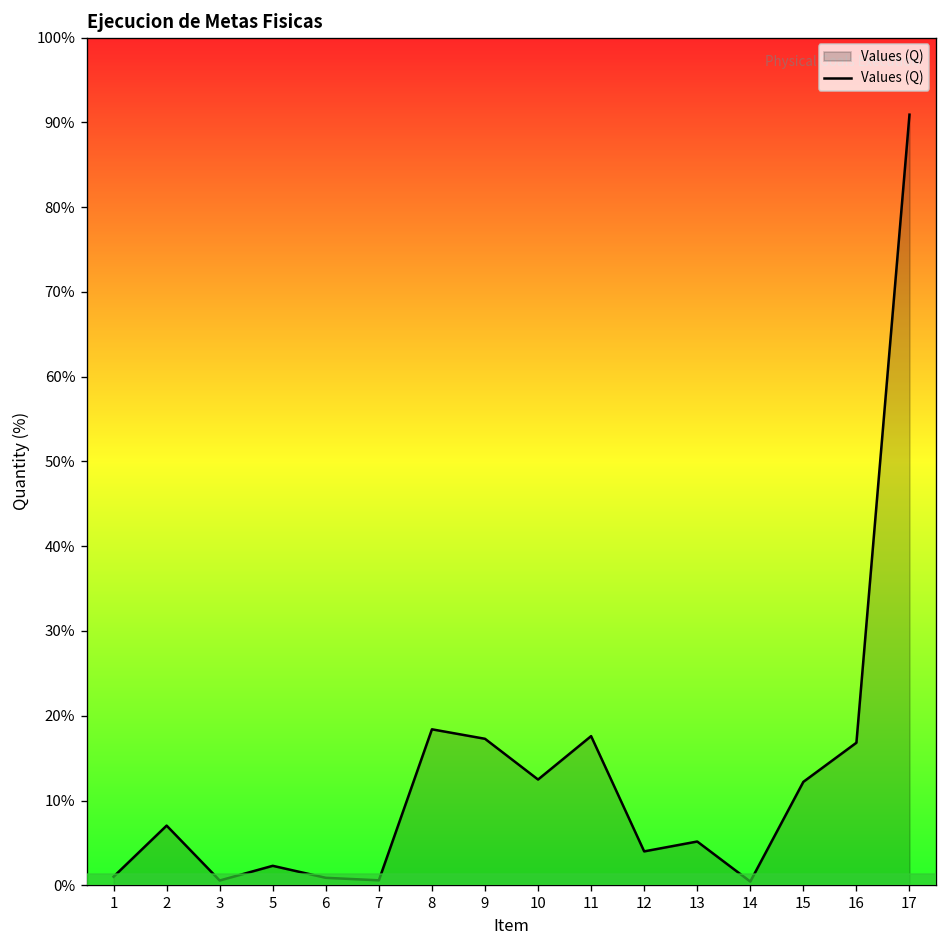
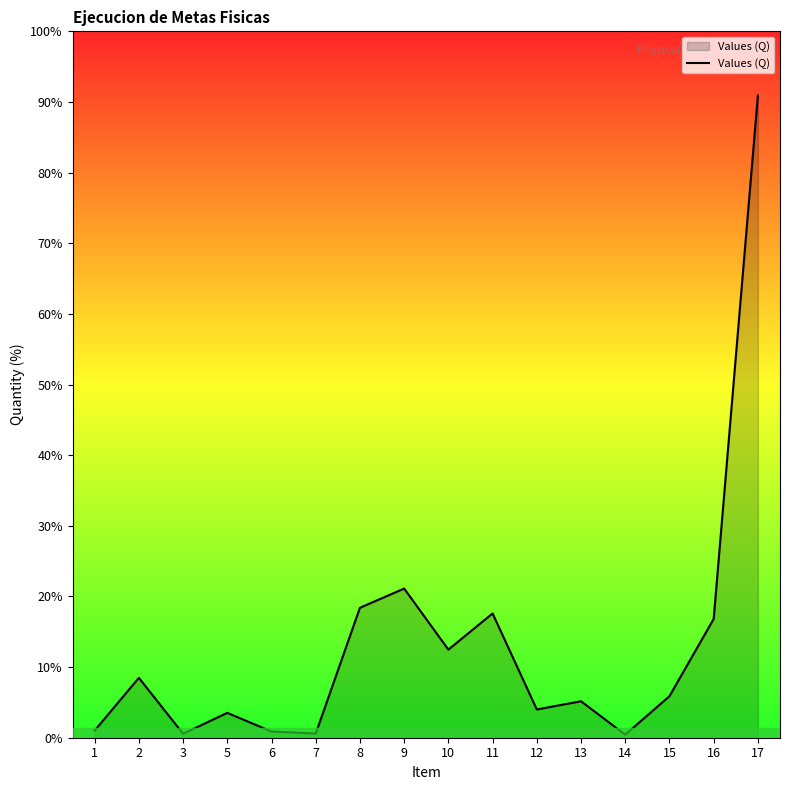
2: 7% -> 8%
5: 2% -> 4%
9: 17% -> 21%
15: 12% -> 6%
